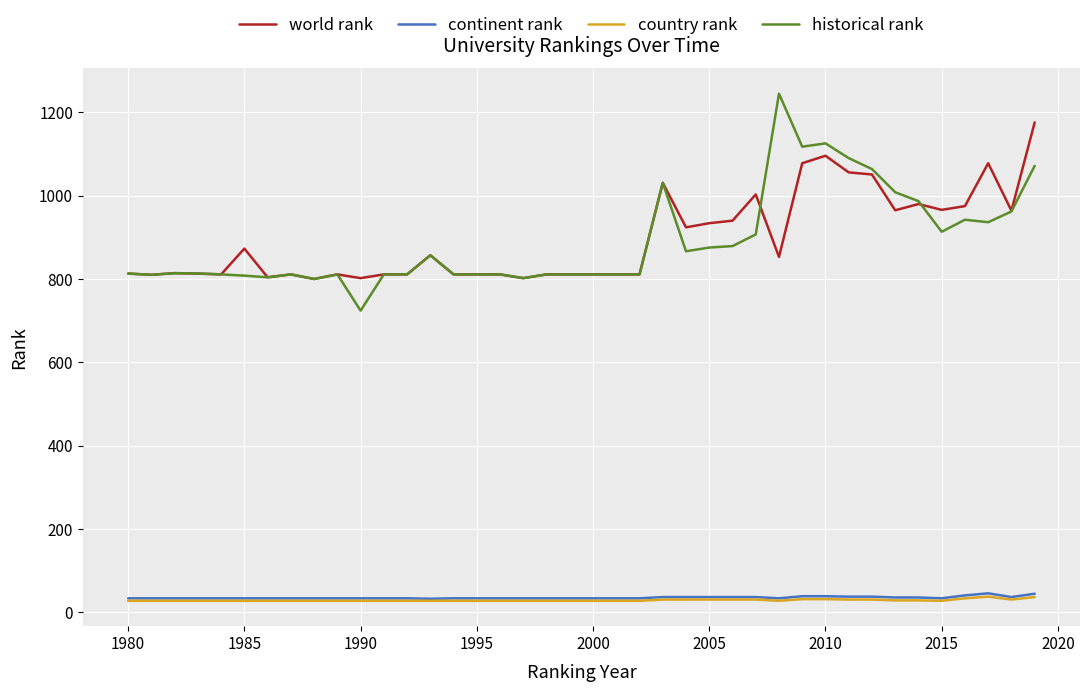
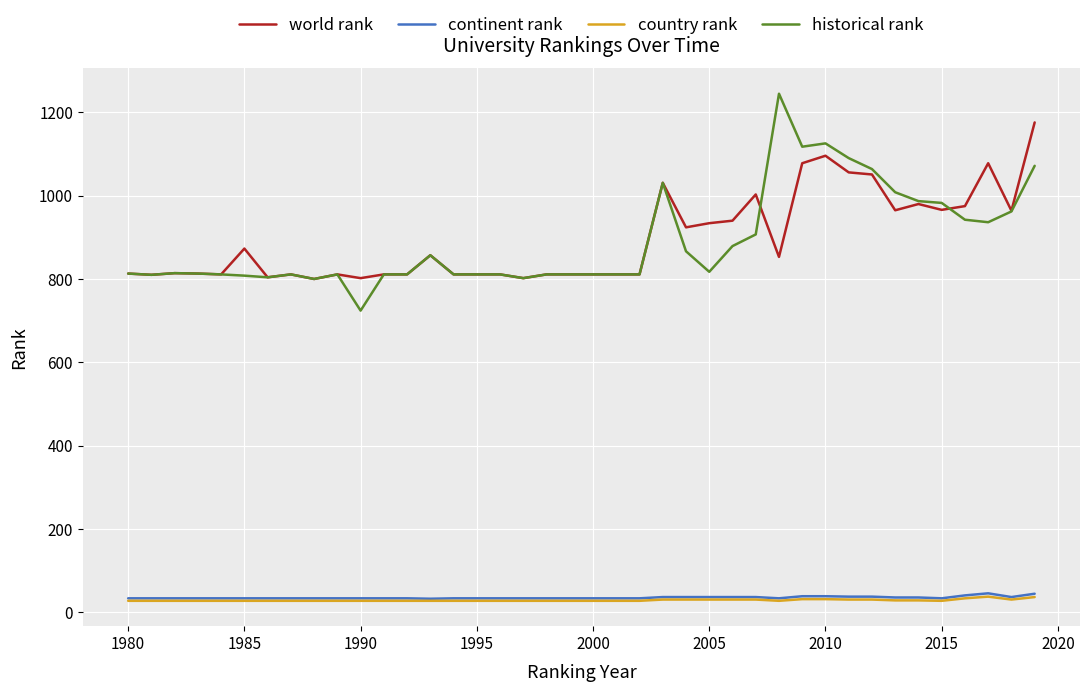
historical rank, 2005: 880 -> 820
historical rank, 2015: 910 -> 980
